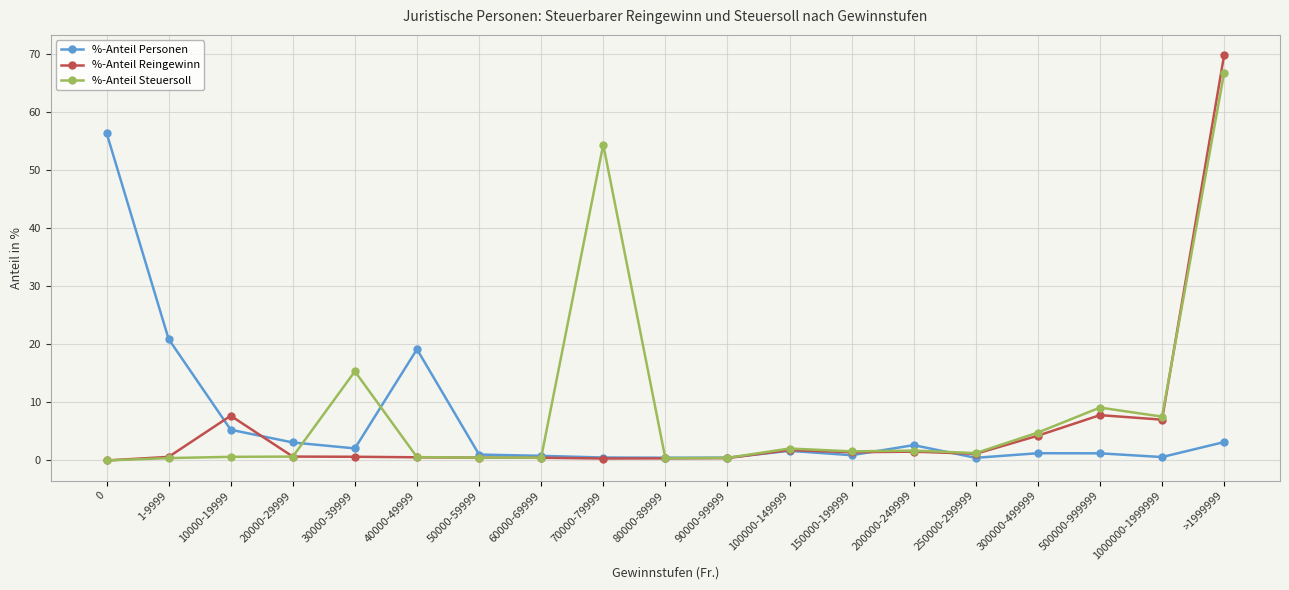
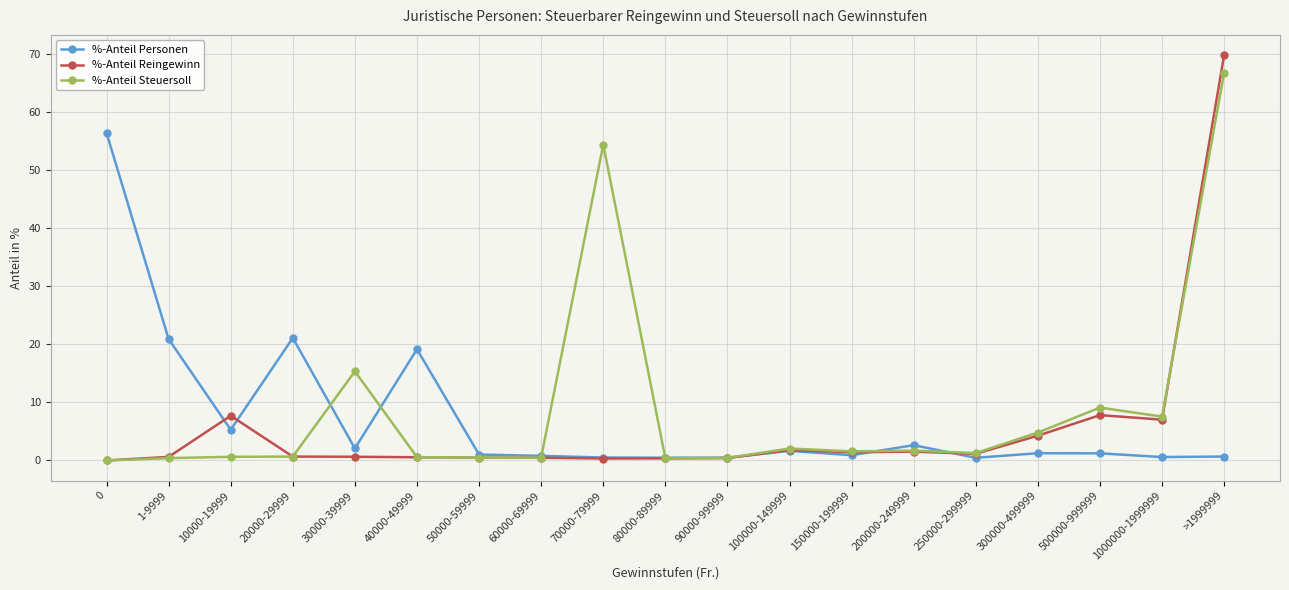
%-Anteil Personen, 20000-29999: 3 -> 21
%-Anteil Personen, >1999999: 3 -> 1
